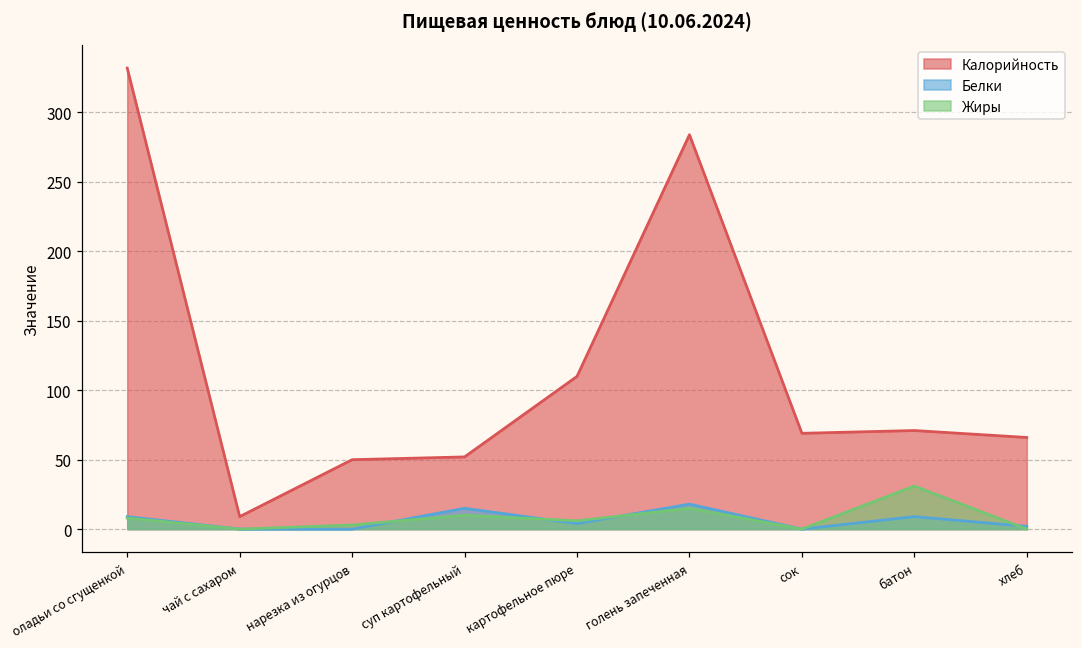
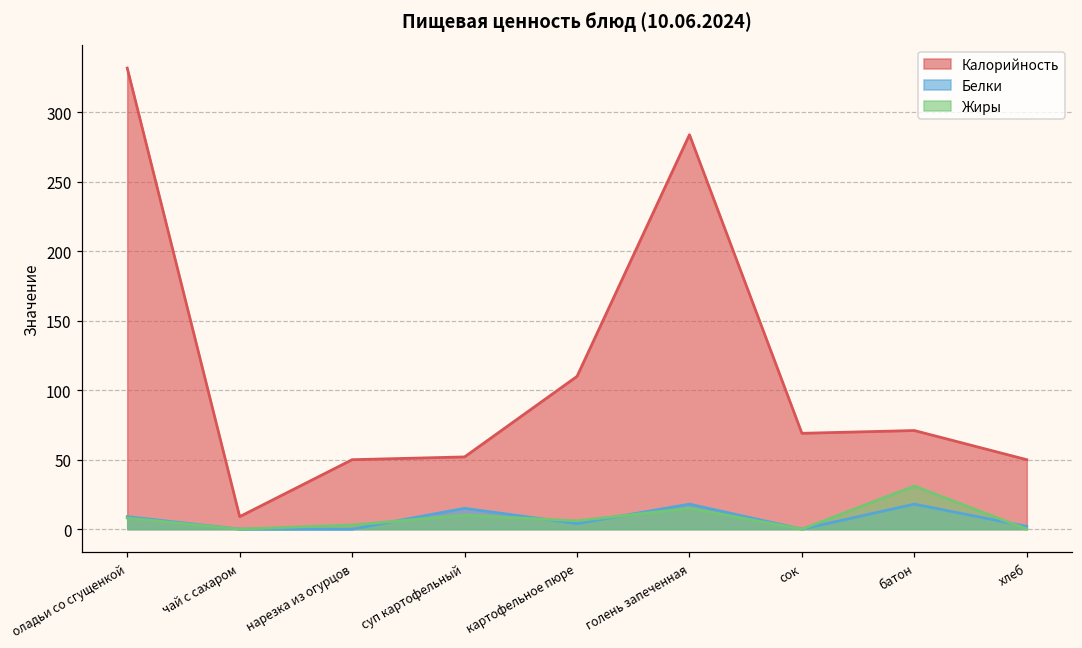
Белки, батон: 9 -> 18
Калорийность, хлеб: 66 -> 50
